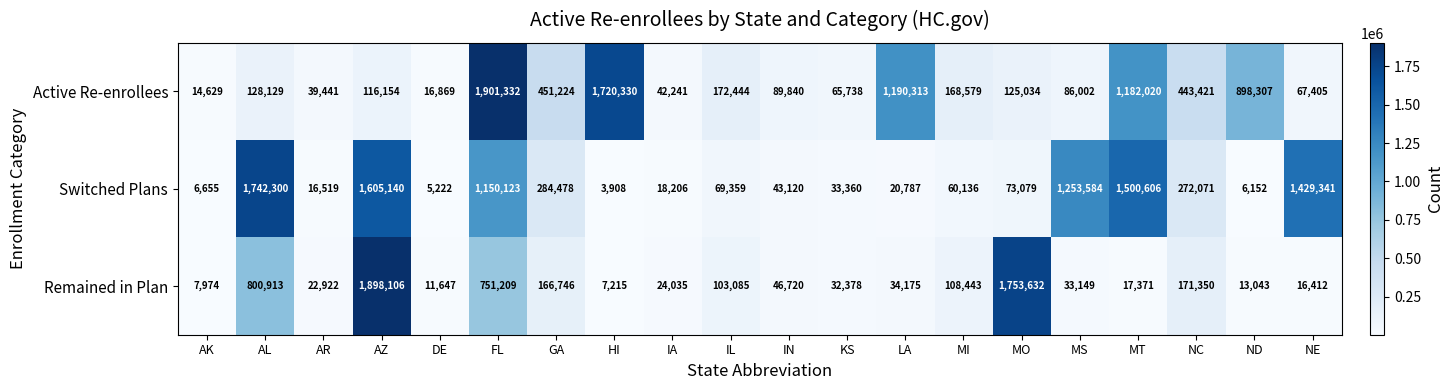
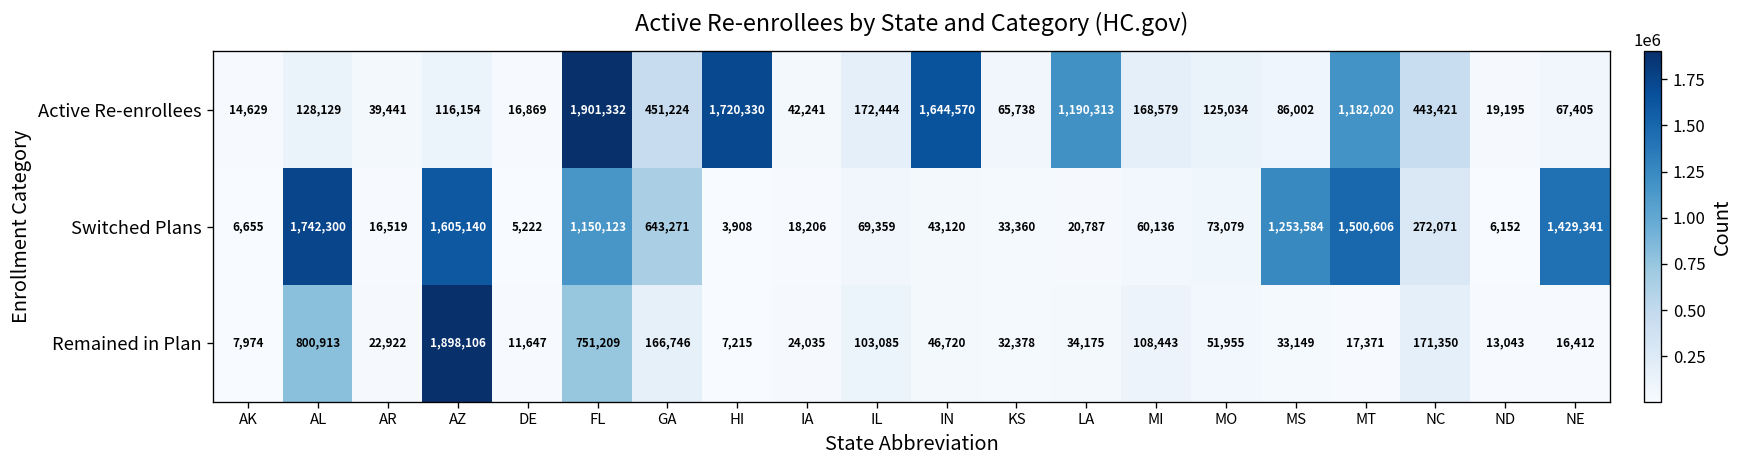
Active Re-enrollees, IN: 89,840 -> 1,644,570
Active Re-enrollees, ND: 898,307 -> 19,195
Switched Plans, GA: 284,478 -> 643,271
Remained in Plan, MO: 1,753,632 -> 51,955
